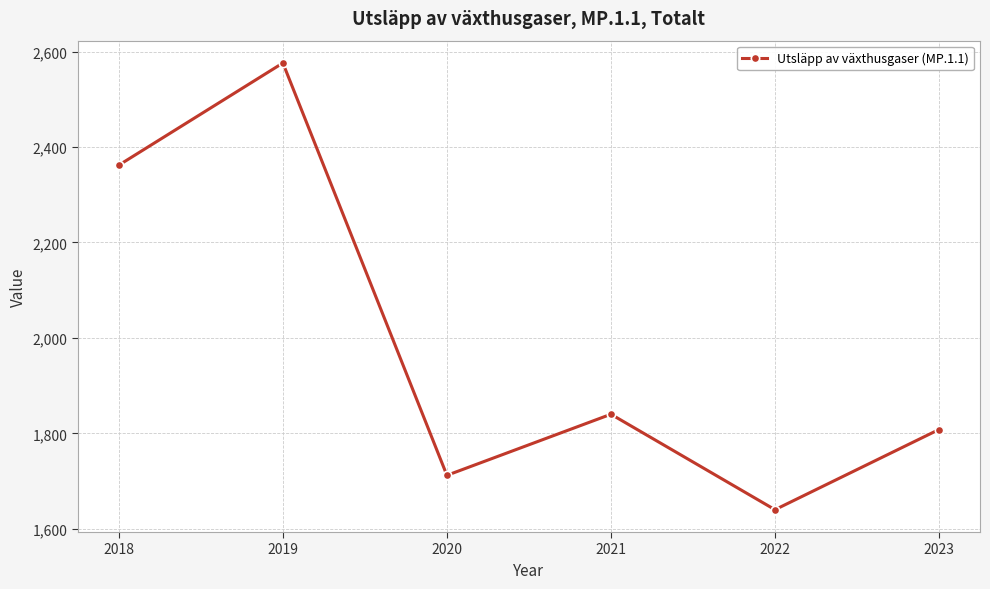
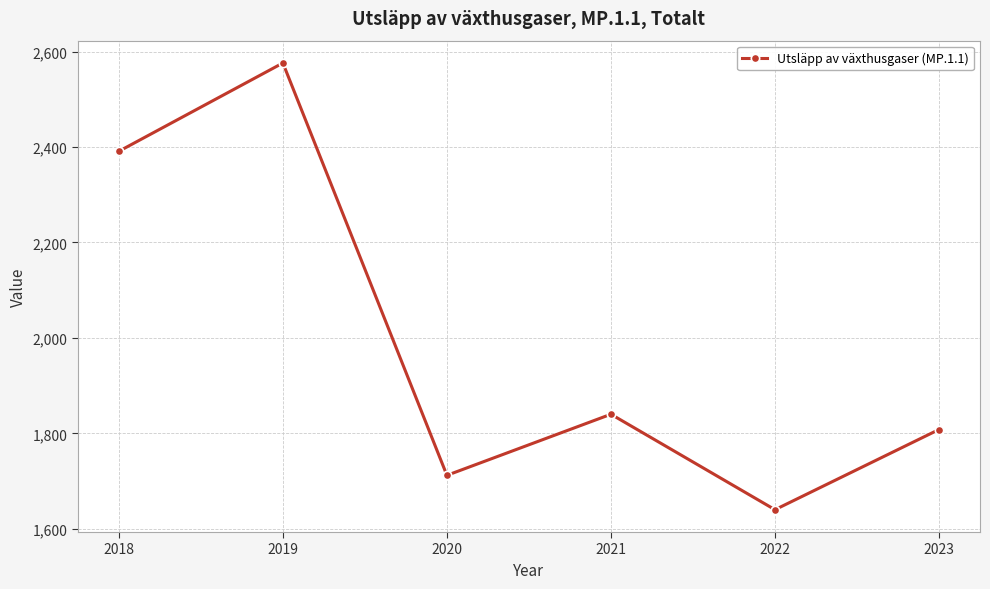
2018: 2,360 -> 2,390
